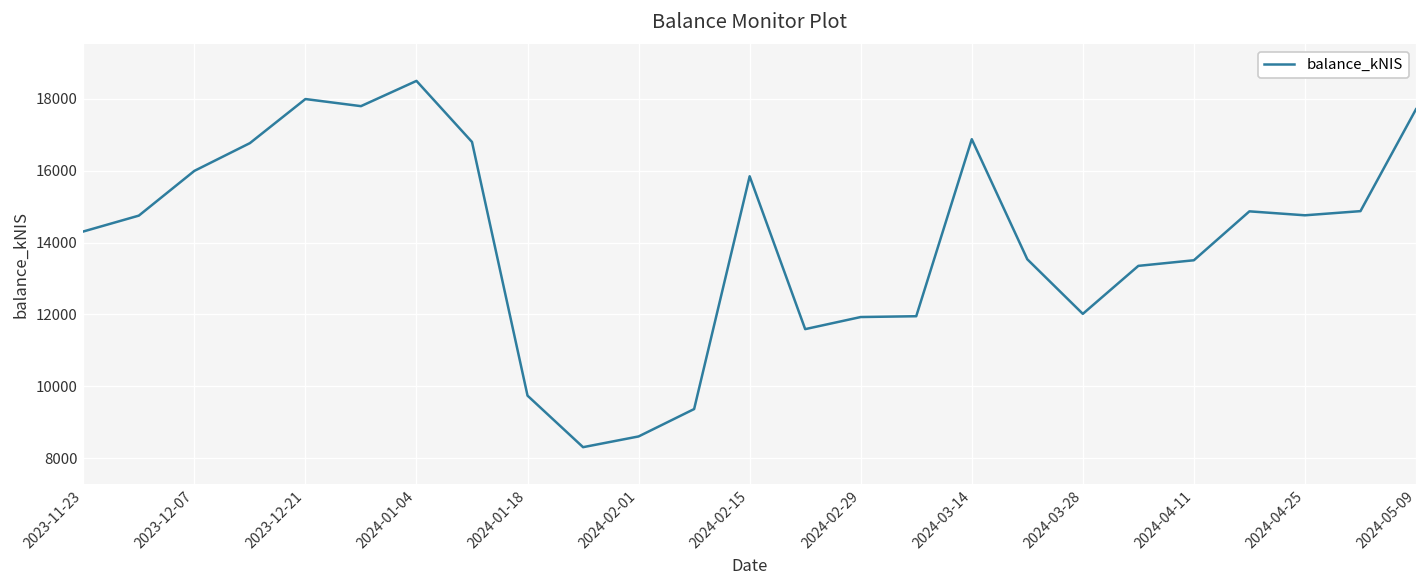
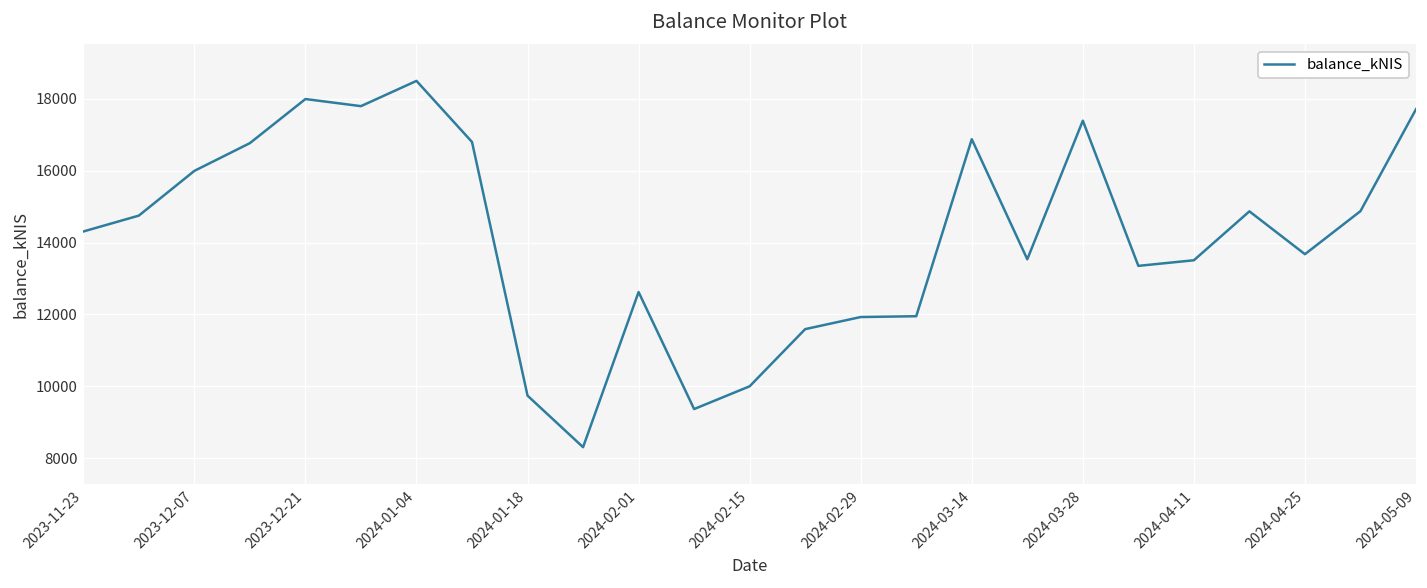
2024-02-01: 8600 -> 12600
2024-02-15: 15800 -> 10000
2024-03-28: 12000 -> 17400
2024-04-25: 14800 -> 13700
